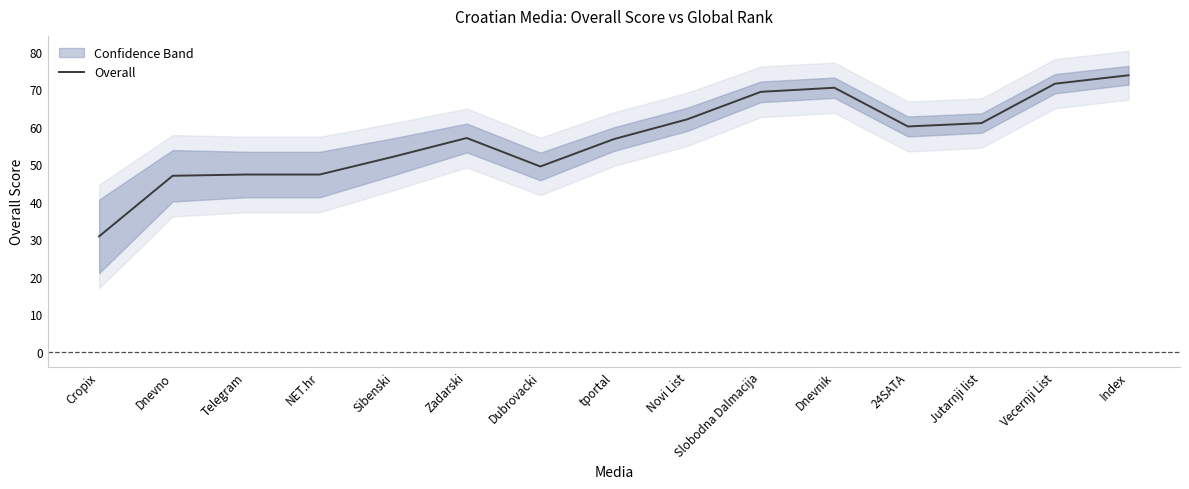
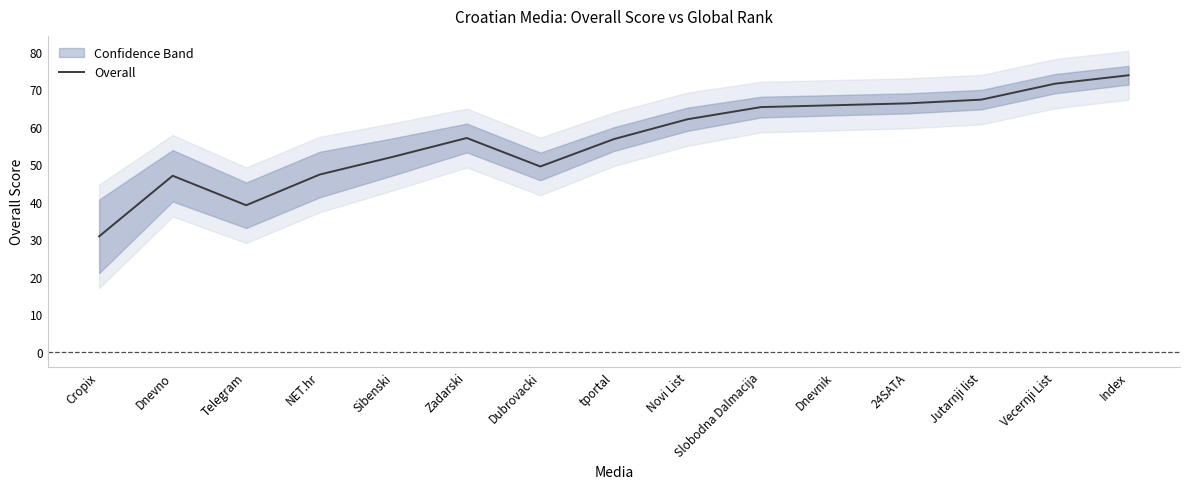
Overall, Telegram: 47 -> 39
Overall, Slobodna Dalmacija: 69 -> 65
Overall, Dnevnik: 70 -> 66
Overall, 24SATA: 60 -> 66
Overall, Jutarnji list: 61 -> 67
